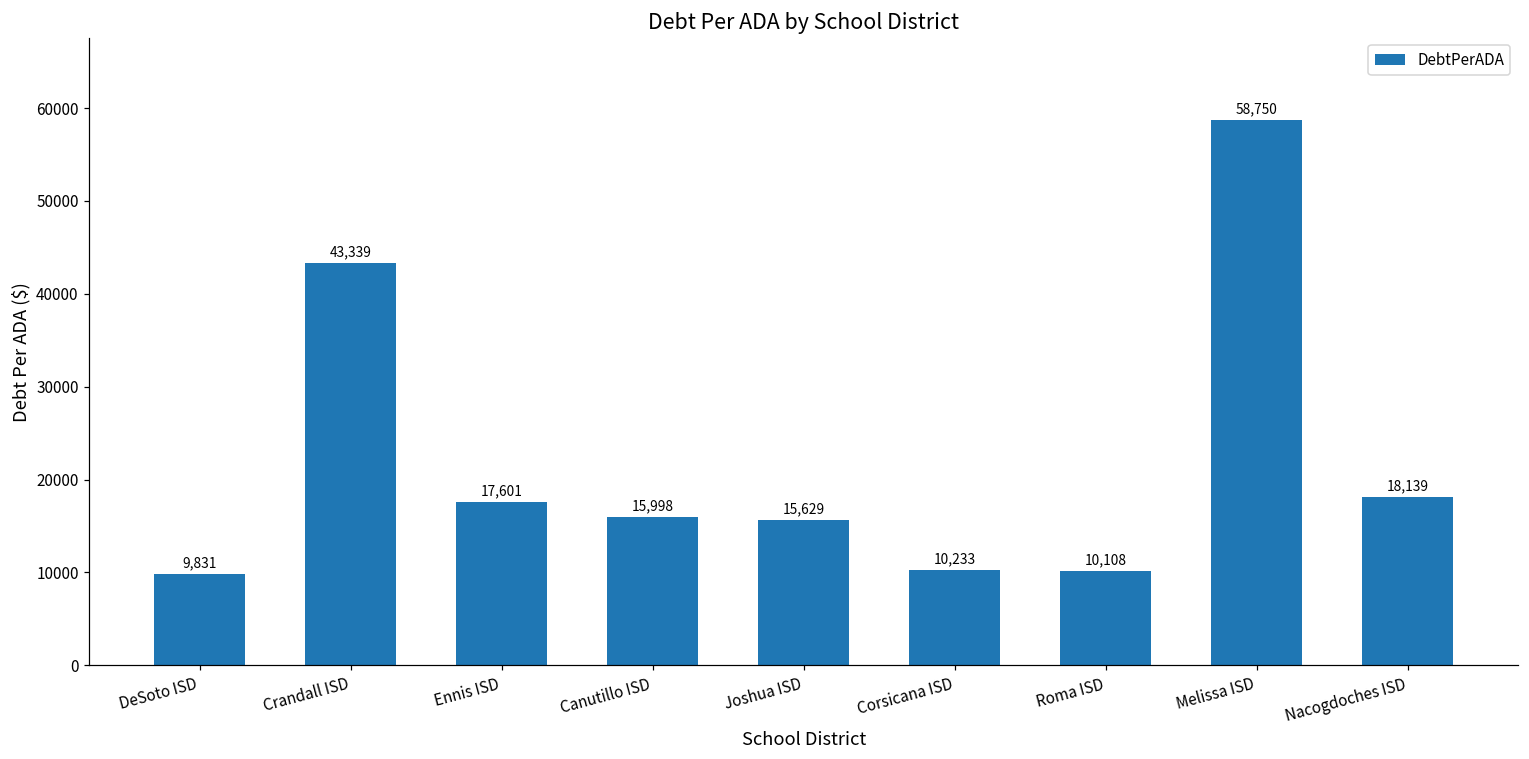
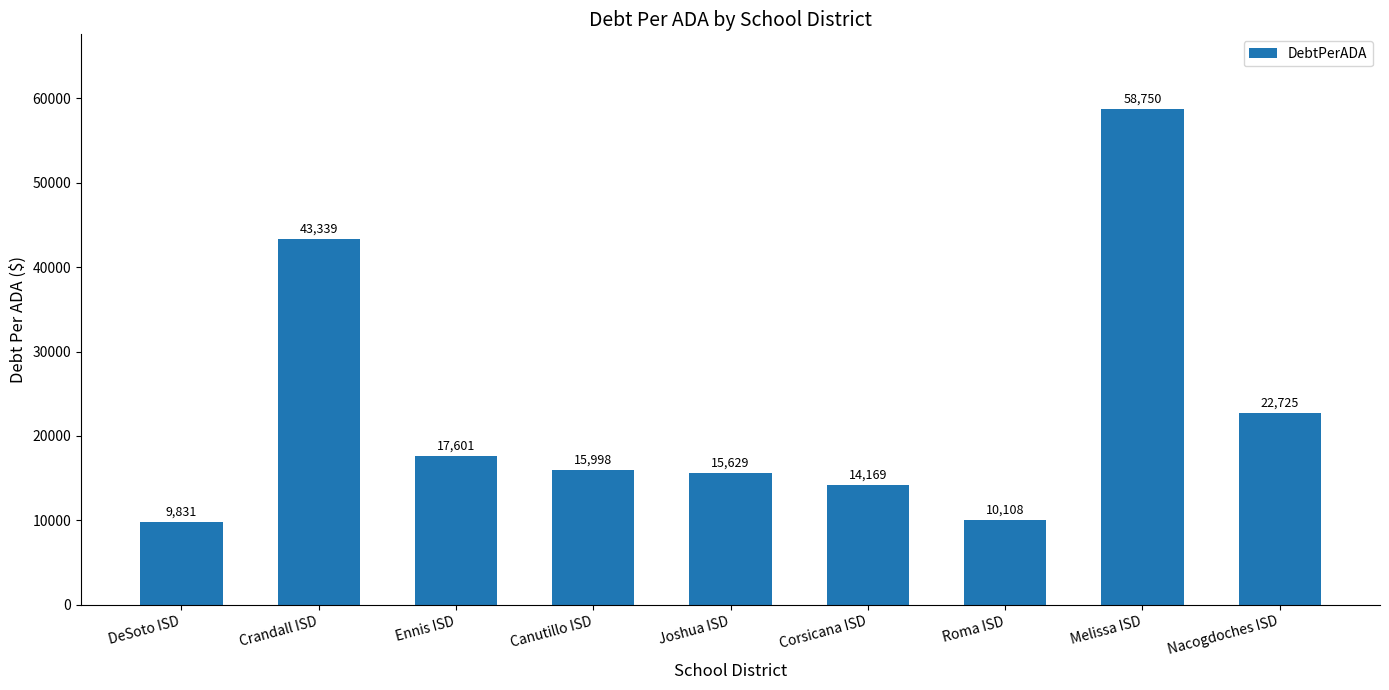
Corsicana ISD: 10,233 -> 14,169
Nacogdoches ISD: 18,139 -> 22,725
